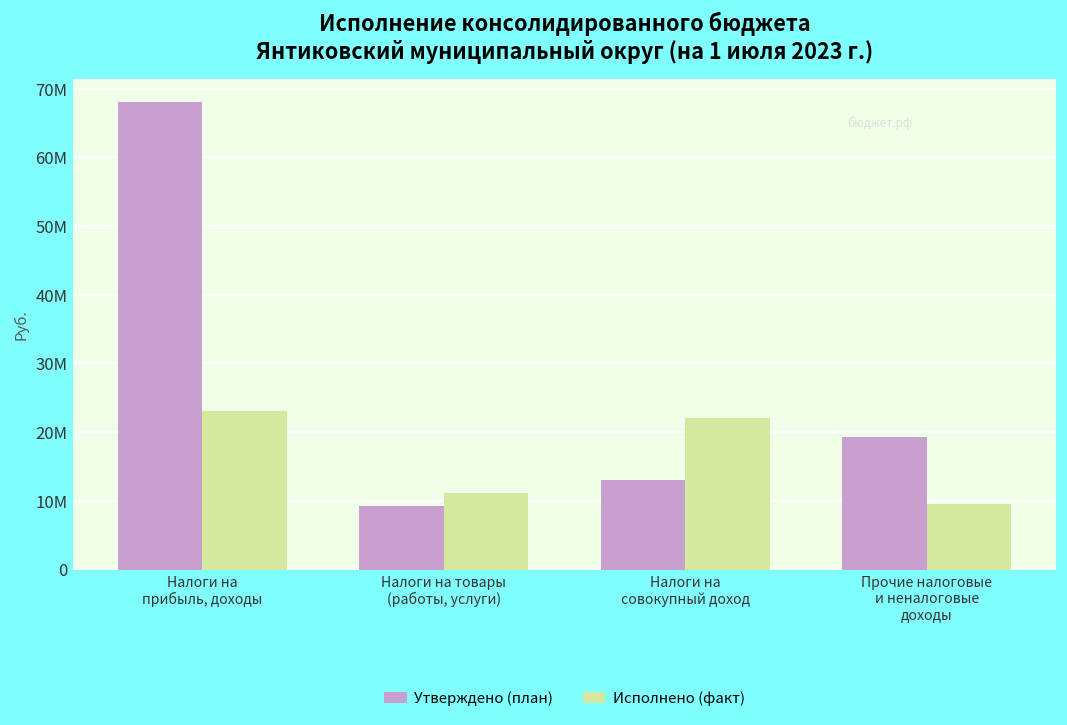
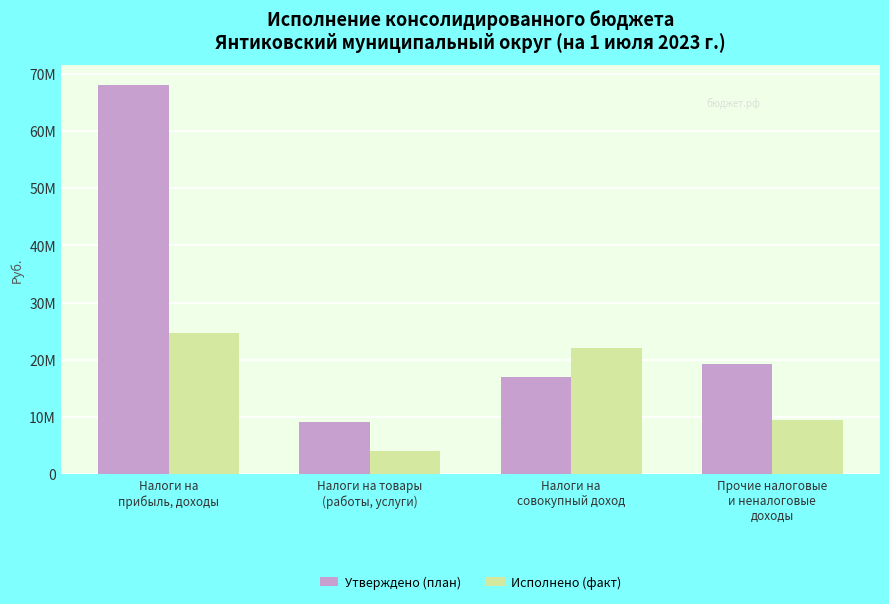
Исполнено (факт), Налоги на прибыль, доходы: 23000000 -> 25000000
Исполнено (факт), Налоги на товары (работы, услуги): 11000000 -> 4000000
Утверждено (план), Налоги на совокупный доход: 13000000 -> 17000000
